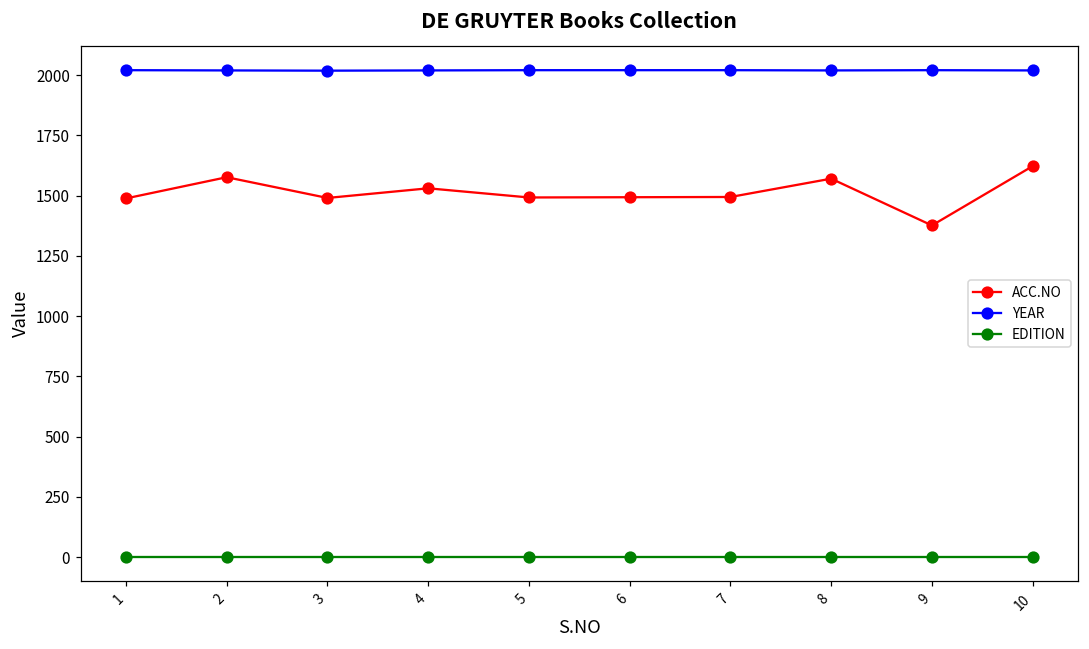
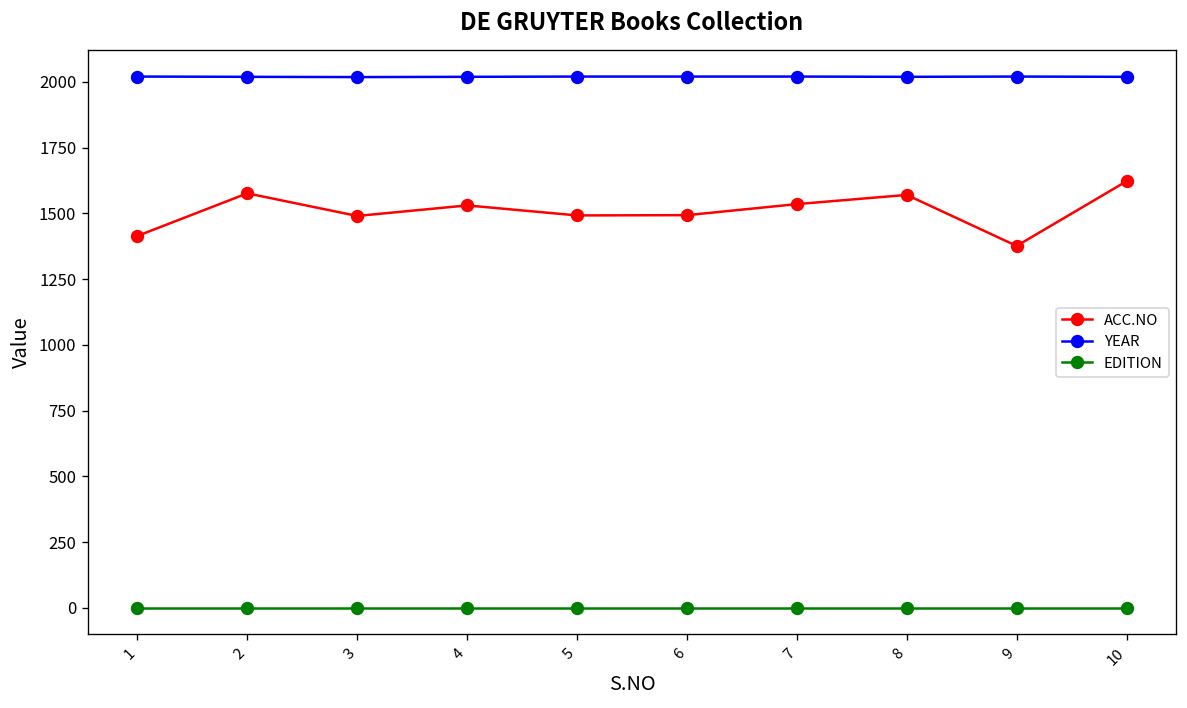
ACC.NO, 1: 1490 -> 1410
ACC.NO, 7: 1490 -> 1540
